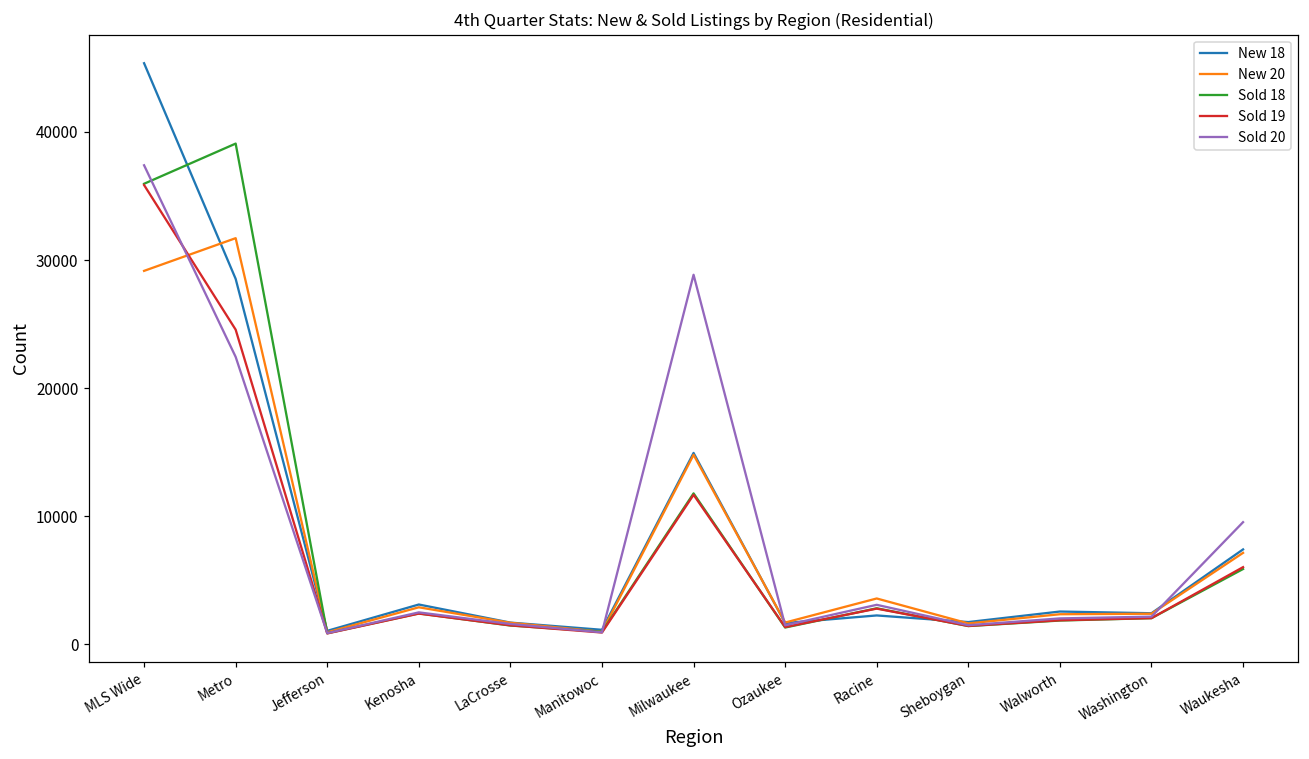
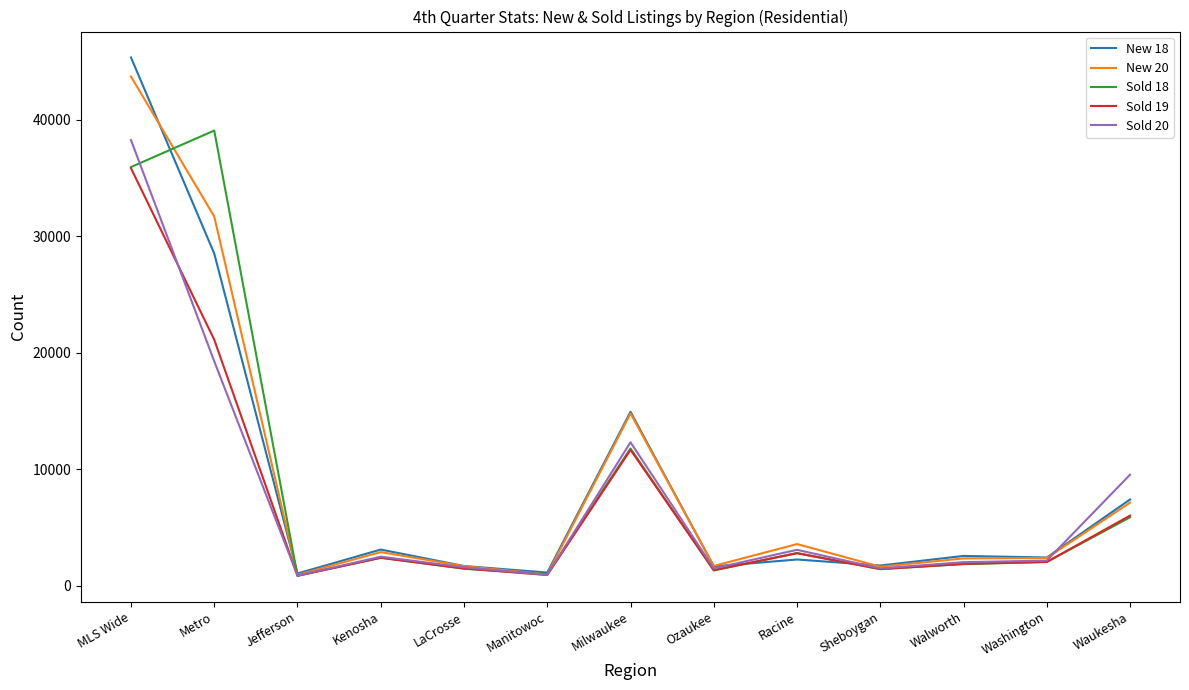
New 20, MLS Wide: 29200 -> 43700
Sold 20, MLS Wide: 37400 -> 38300
Sold 19, Metro: 24600 -> 21100
Sold 20, Metro: 22400 -> 19300
Sold 20, Milwaukee: 28900 -> 12300
